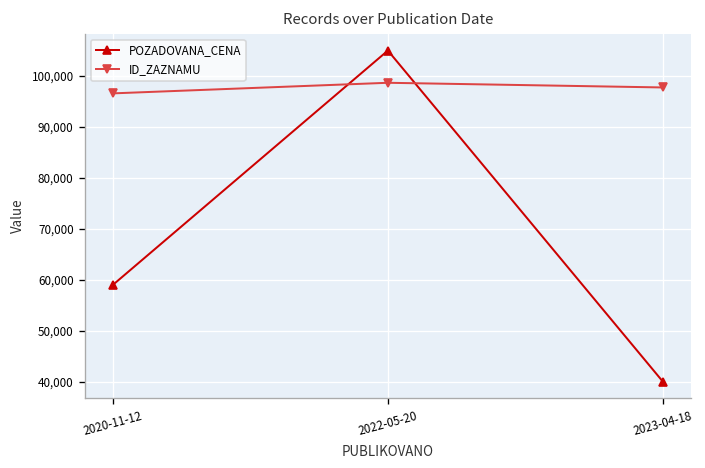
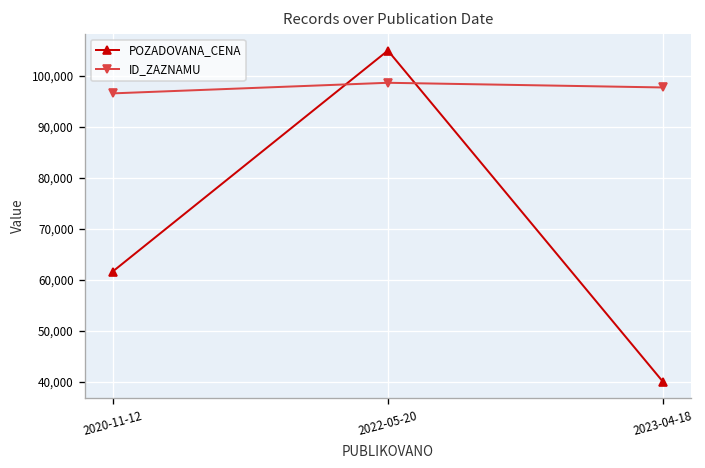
POZADOVANA_CENA, 2020-11-12: 59,000 -> 62,000
